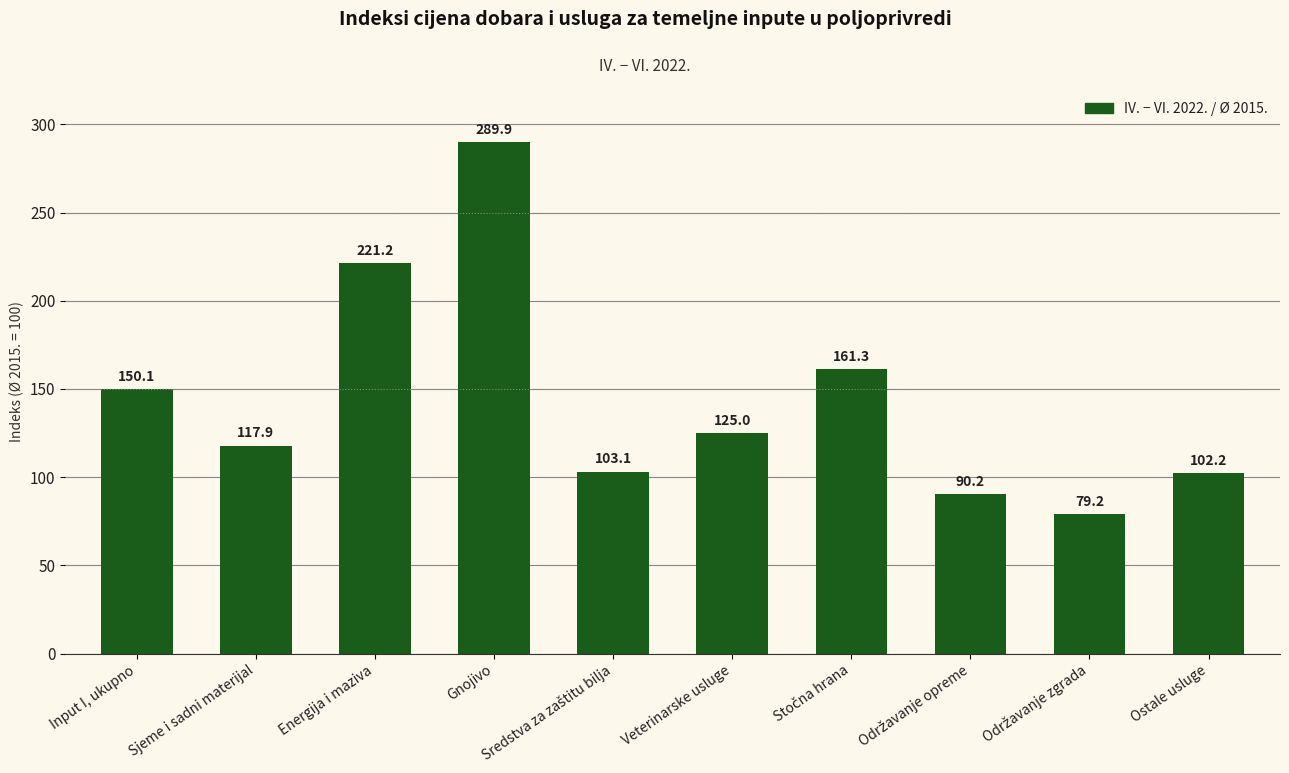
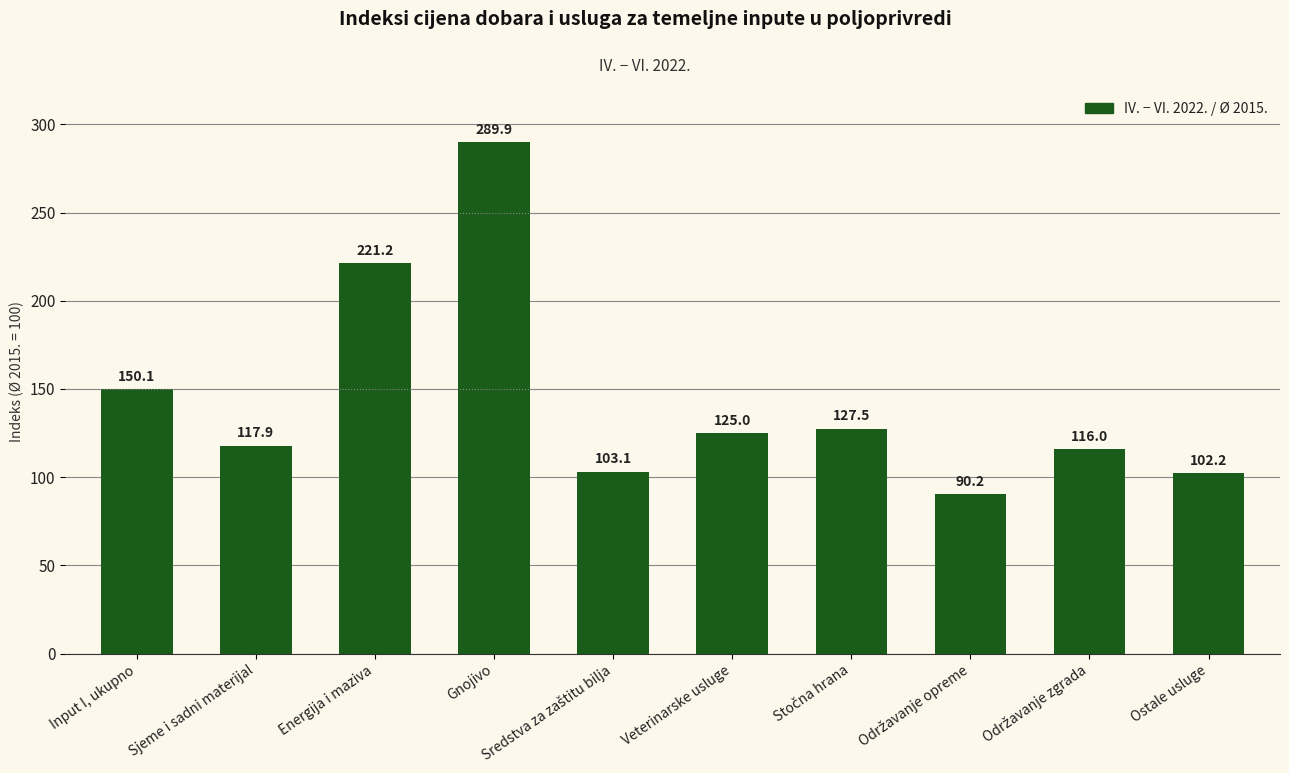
Stočna hrana: 161.3 -> 127.5
Održavanje zgrada: 79.2 -> 116.0
